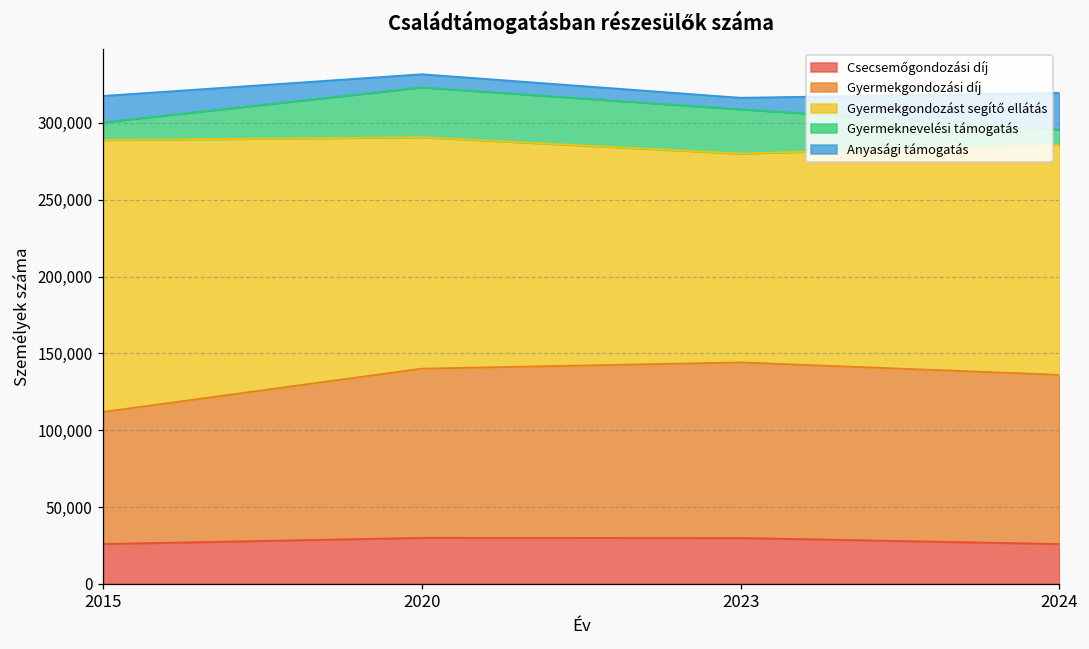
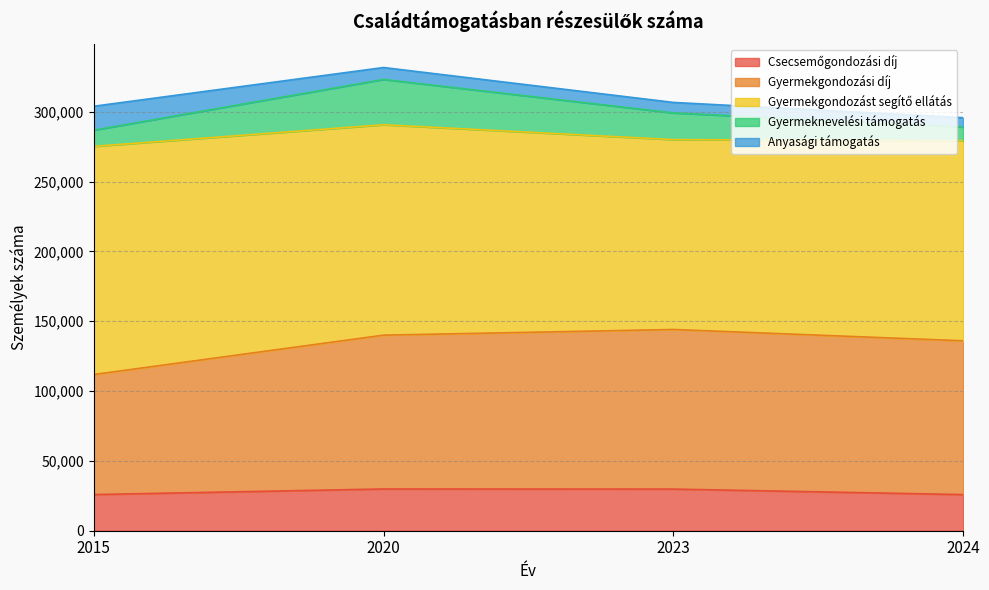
Gyermekgondozást segítő ellátás, 2015: 177,000 -> 163,000
Gyermeknevelési támogatás, 2023: 29,000 -> 19,000
Gyermekgondozást segítő ellátás, 2024: 150,000 -> 143,000
Anyasági támogatás, 2024: 24,000 -> 7,000
